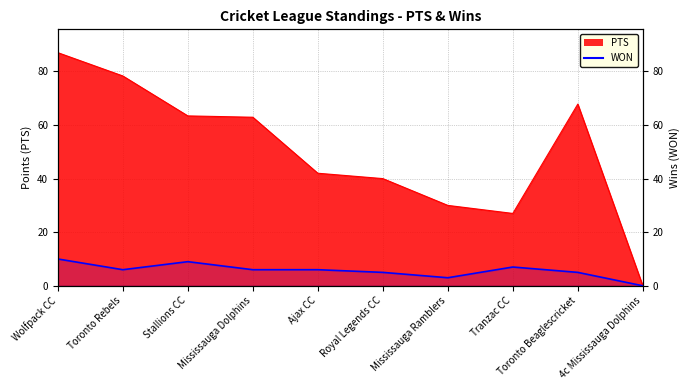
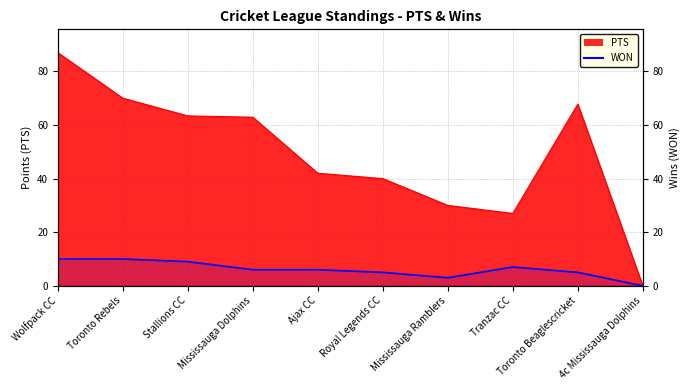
PTS, Toronto Rebels: 78 -> 70
WON, Toronto Rebels: 6 -> 10
